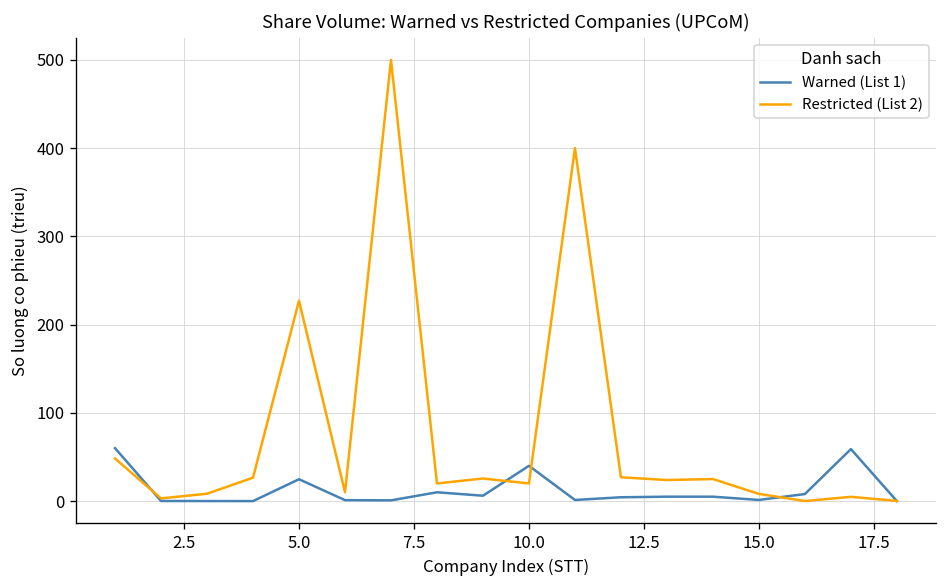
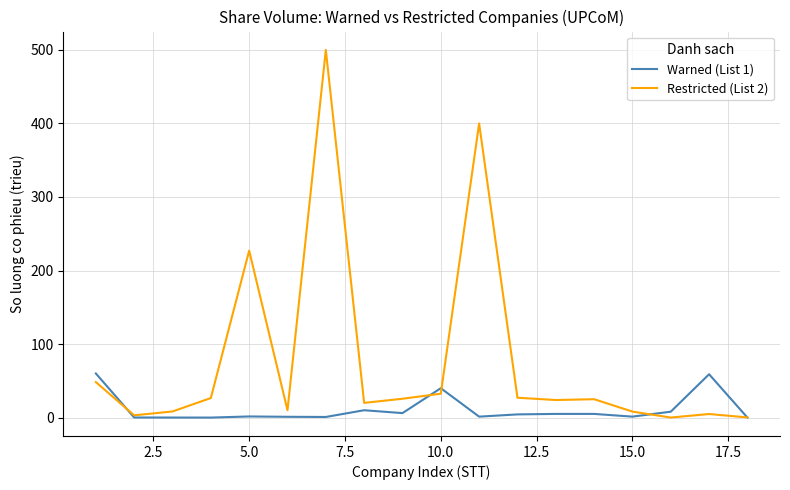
Warned (List 1), 5.0: 20 -> 0
Restricted (List 2), 10.0: 20 -> 30
